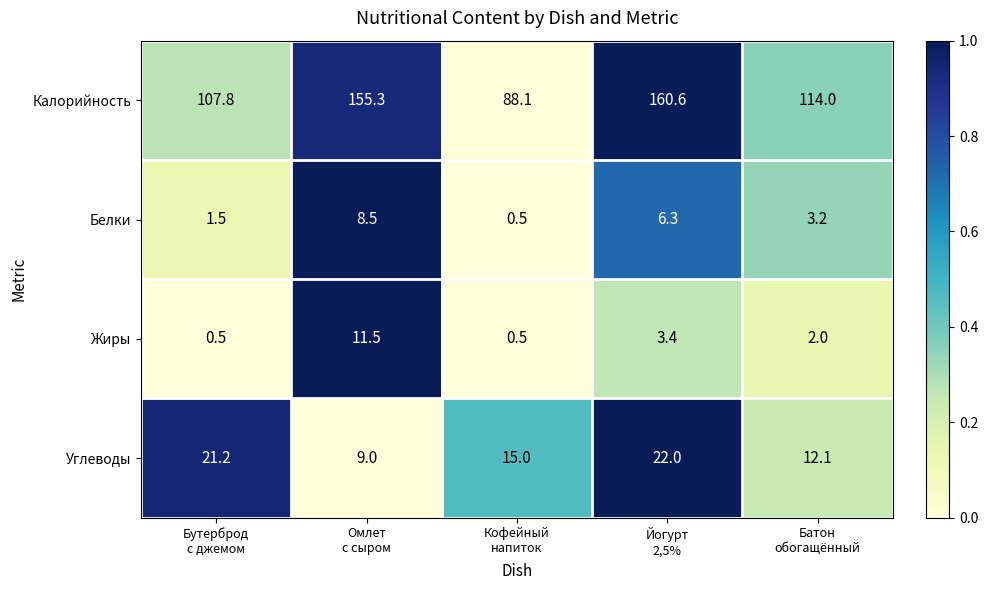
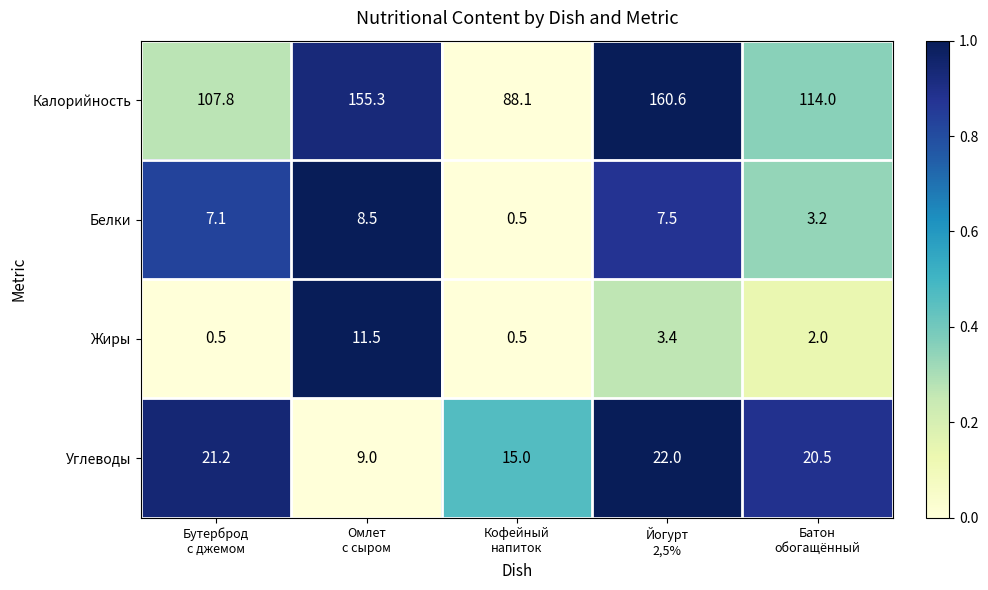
Белки, Бутерброд с джемом: 1.5 -> 7.1
Белки, Йогурт 2,5%: 6.3 -> 7.5
Углеводы, Батон обогащённый: 12.1 -> 20.5
